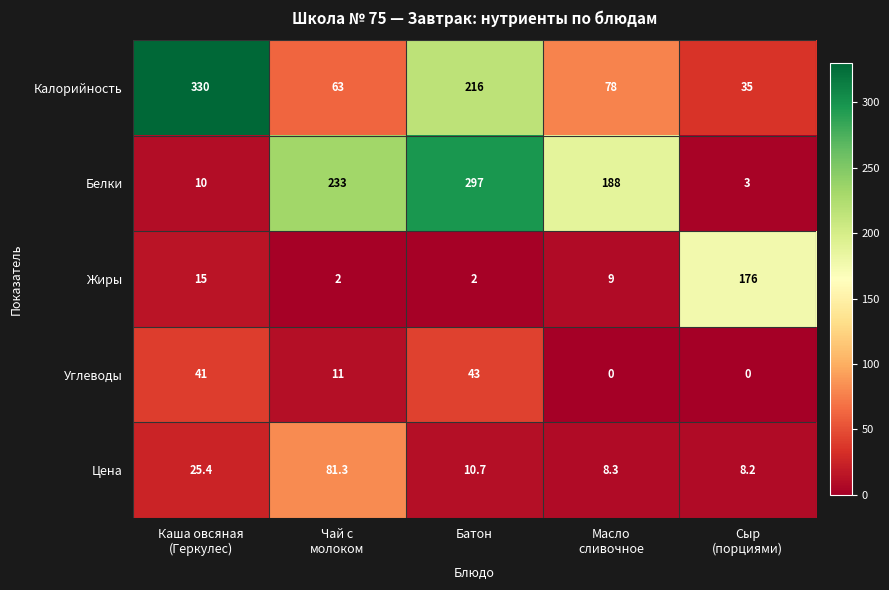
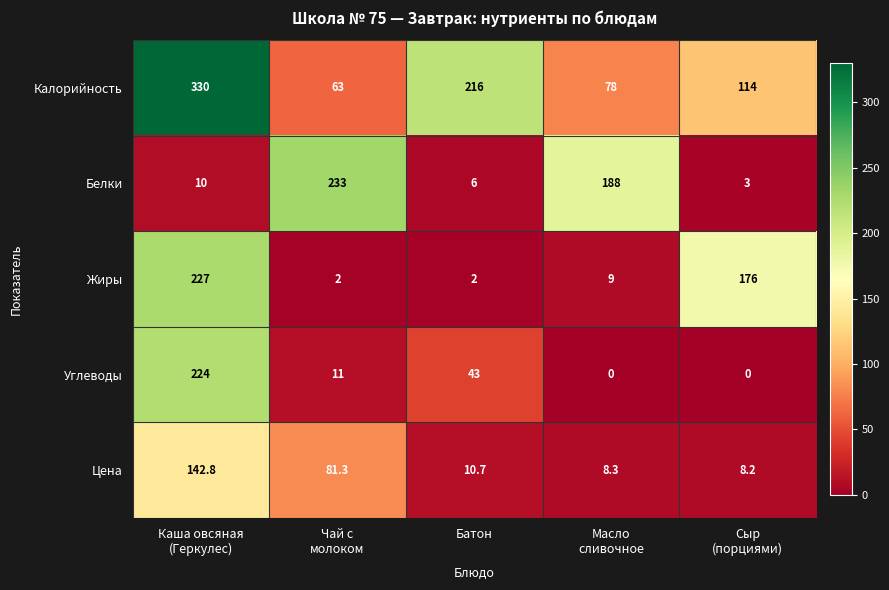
Калорийность, Сыр (порциями): 35 -> 114
Белки, Батон: 297 -> 6
Жиры, Каша овсяная (Геркулес): 15 -> 227
Углеводы, Каша овсяная (Геркулес): 41 -> 224
Цена, Каша овсяная (Геркулес): 25.4 -> 142.8
